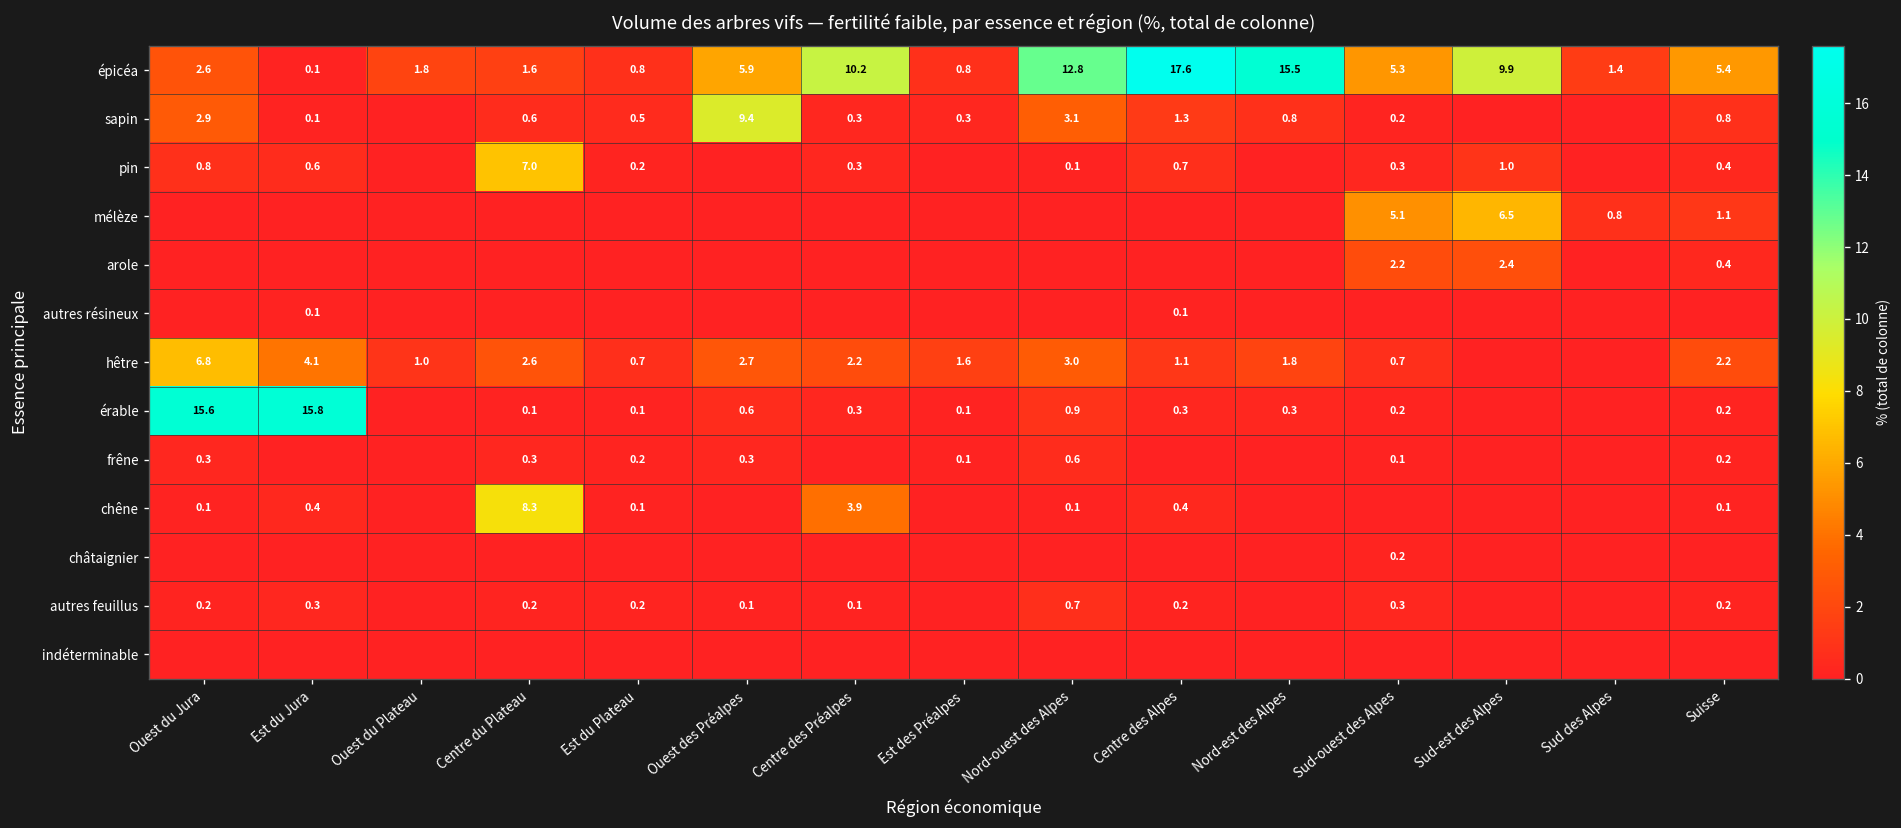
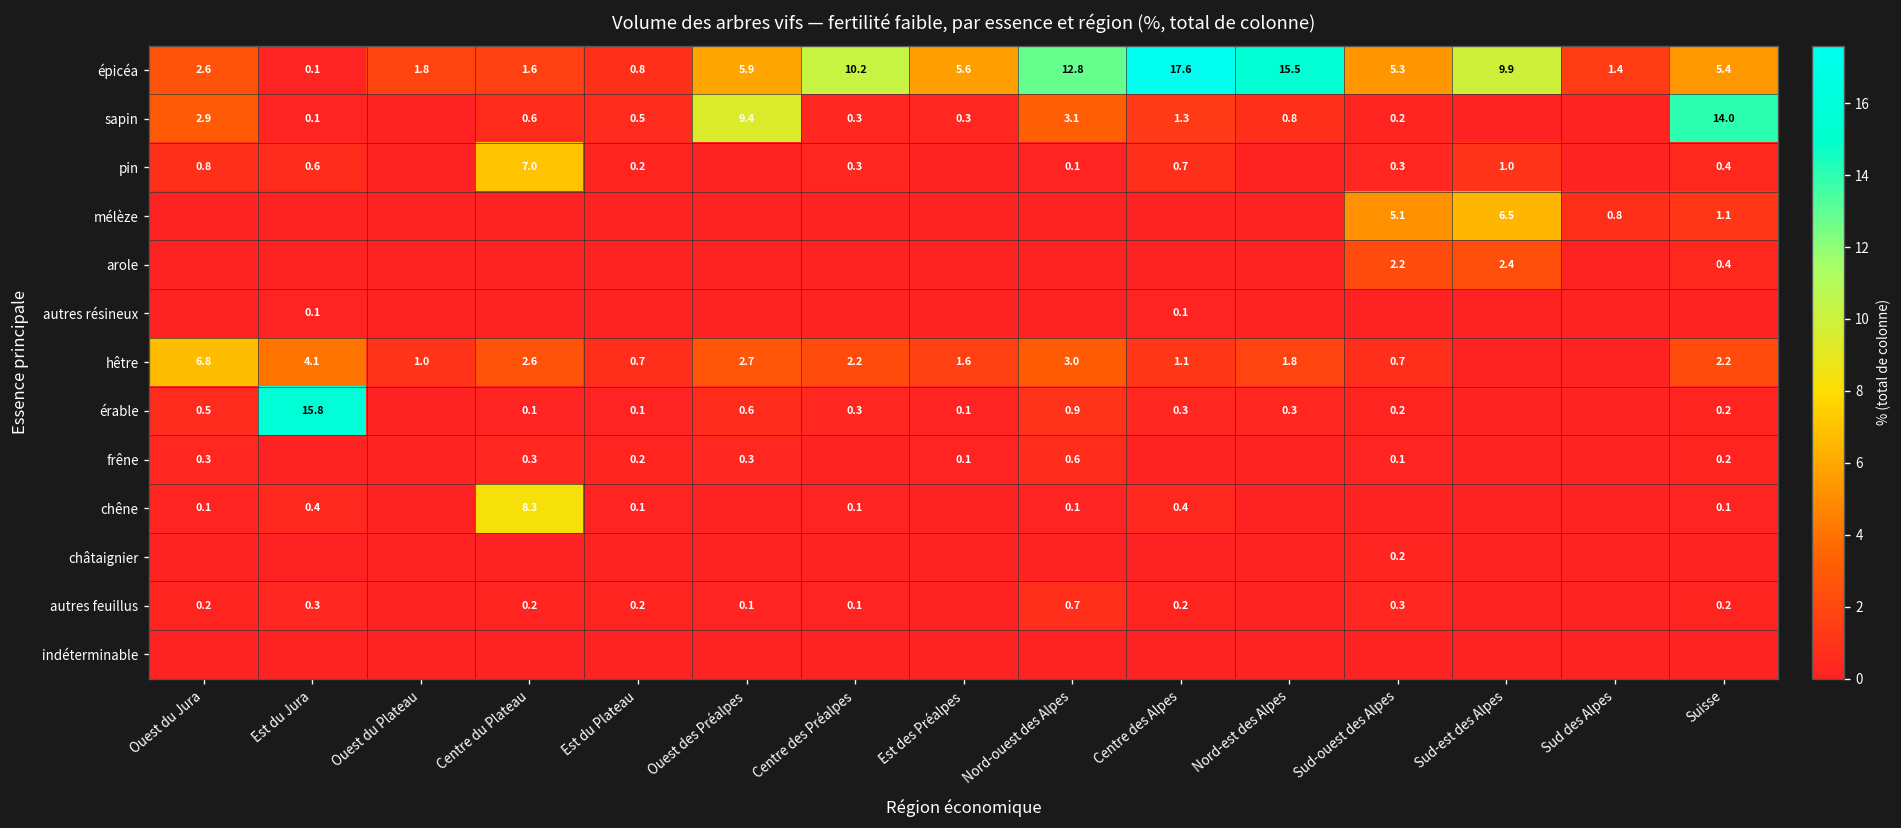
épicéa, Est des Préalpes: 0.8 -> 5.6
sapin, Suisse: 0.8 -> 14.0
érable, Ouest du Jura: 15.6 -> 0.5
chêne, Centre des Préalpes: 3.9 -> 0.1
